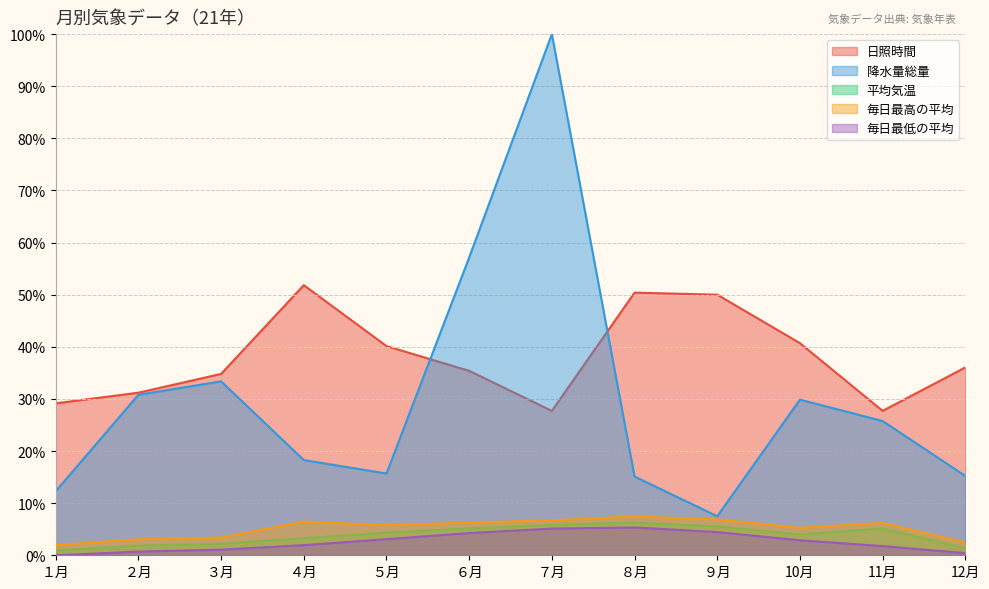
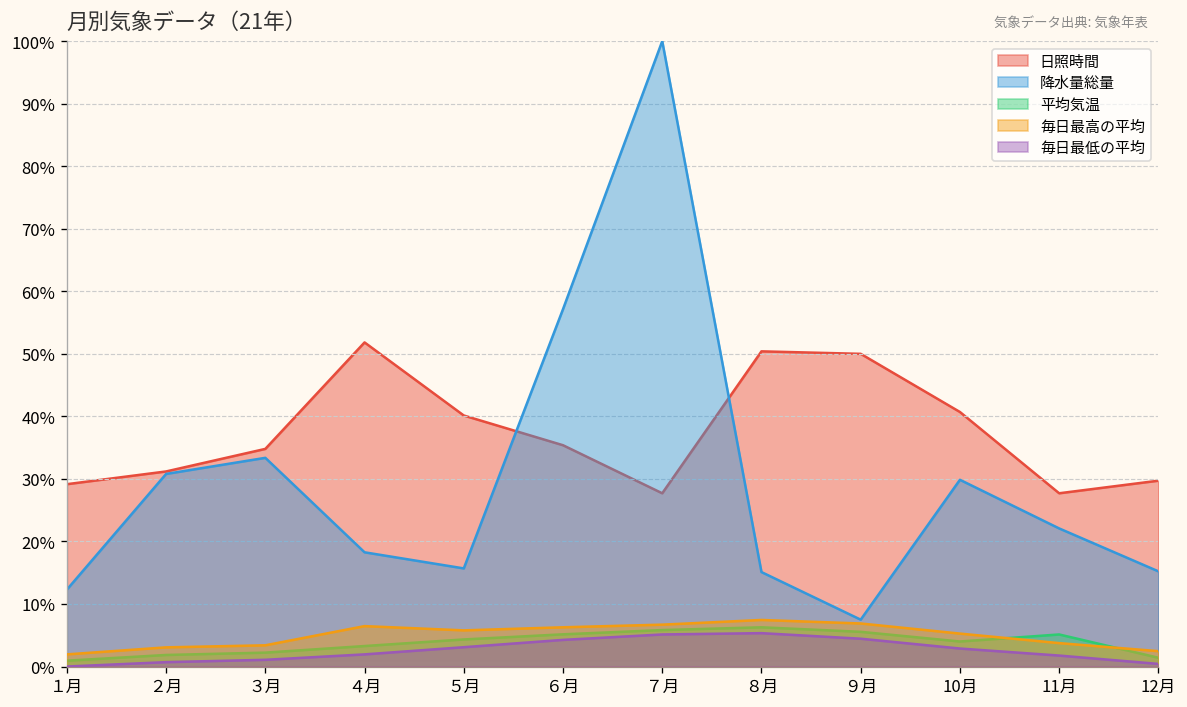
降水量総量, 11月: 26% -> 22%
毎日最高の平均, 11月: 6% -> 4%
日照時間, 12月: 36% -> 30%
